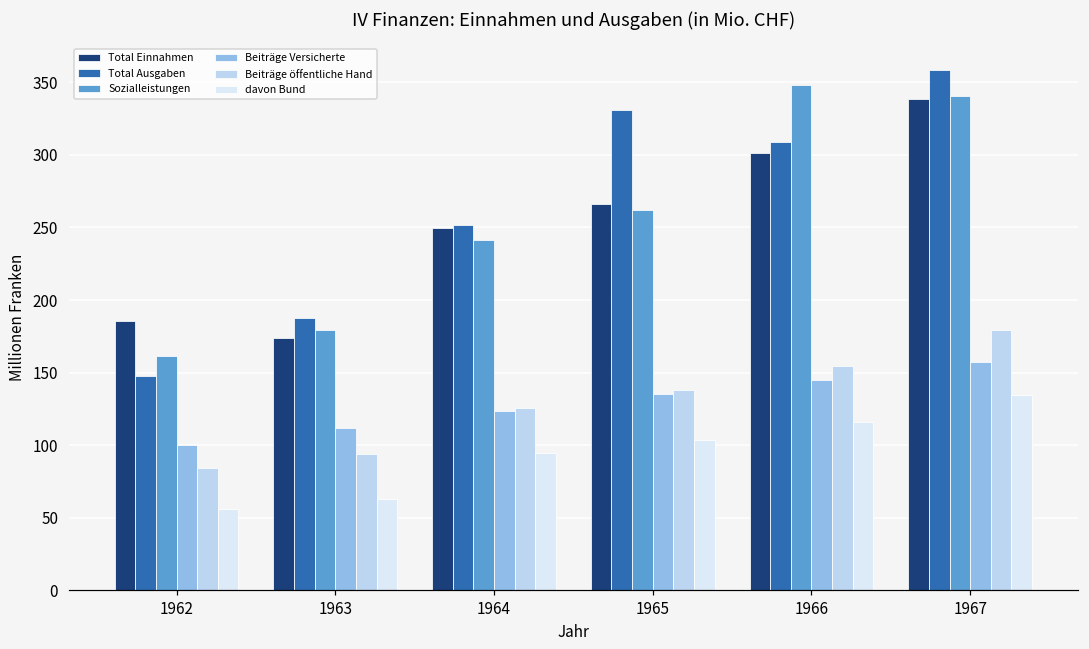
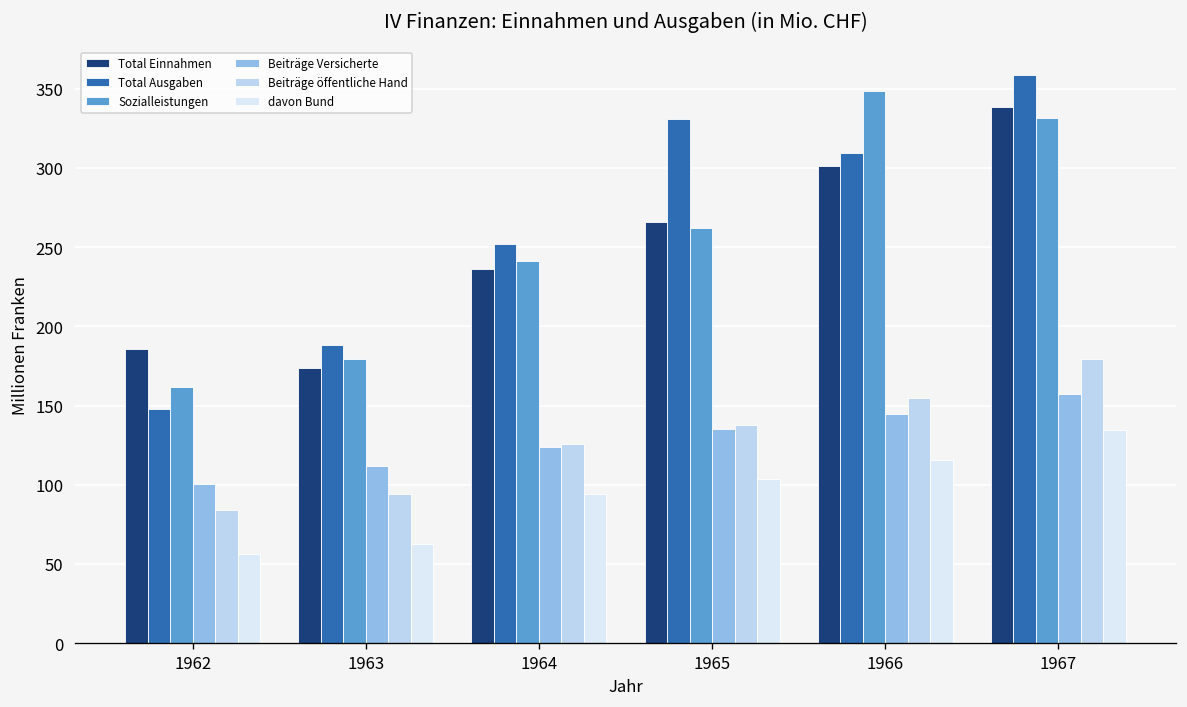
Total Einnahmen, 1964: 250 -> 236
Sozialleistungen, 1967: 341 -> 331
